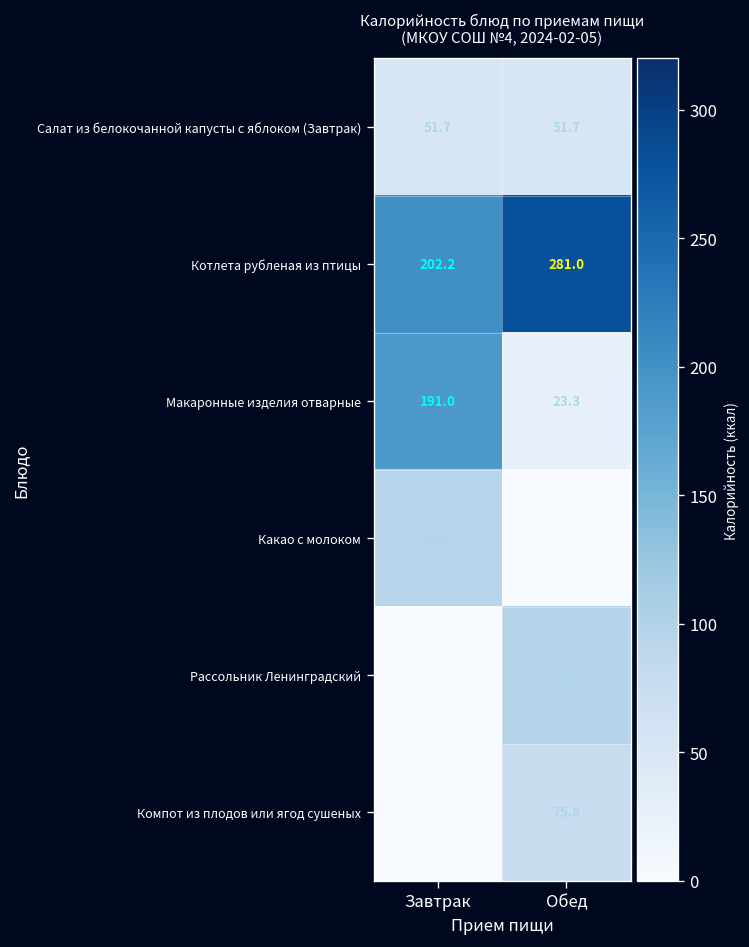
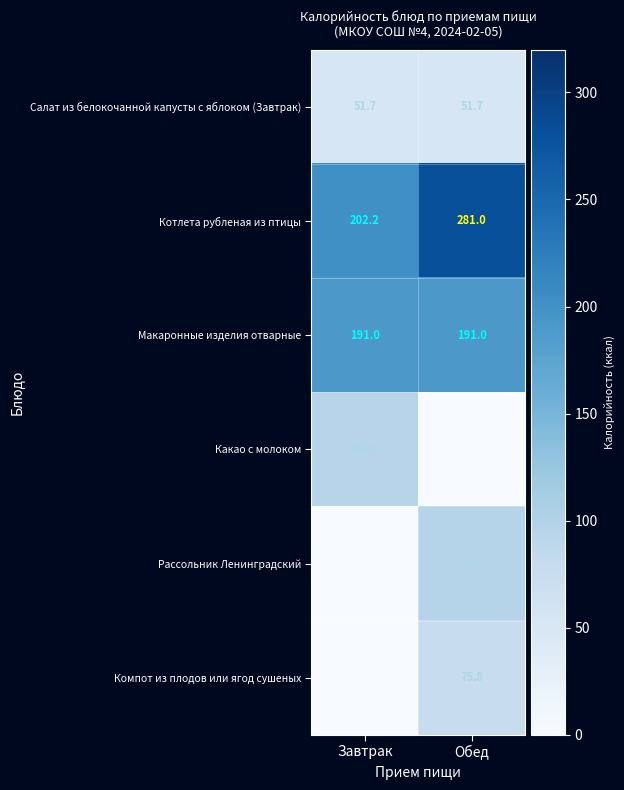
Макаронные изделия отварные, Обед: 23.3 -> 191.0
